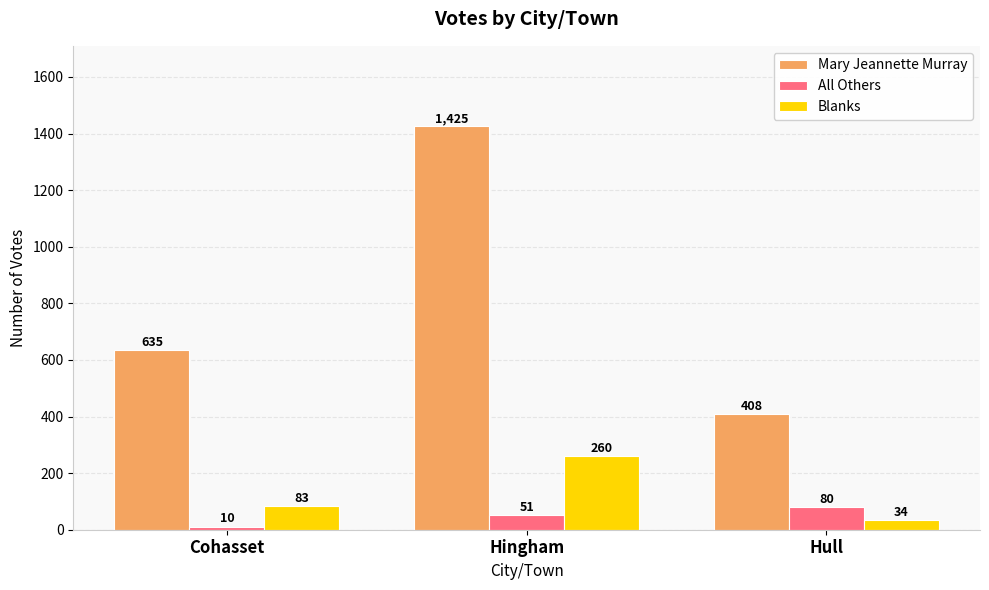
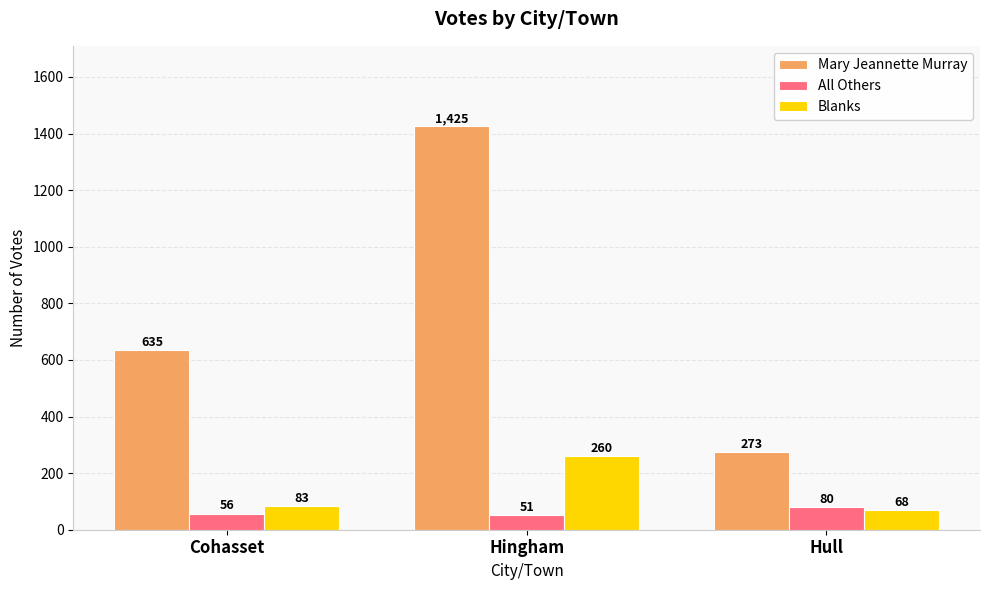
All Others, Cohasset: 10 -> 56
Mary Jeannette Murray, Hull: 408 -> 273
Blanks, Hull: 34 -> 68
